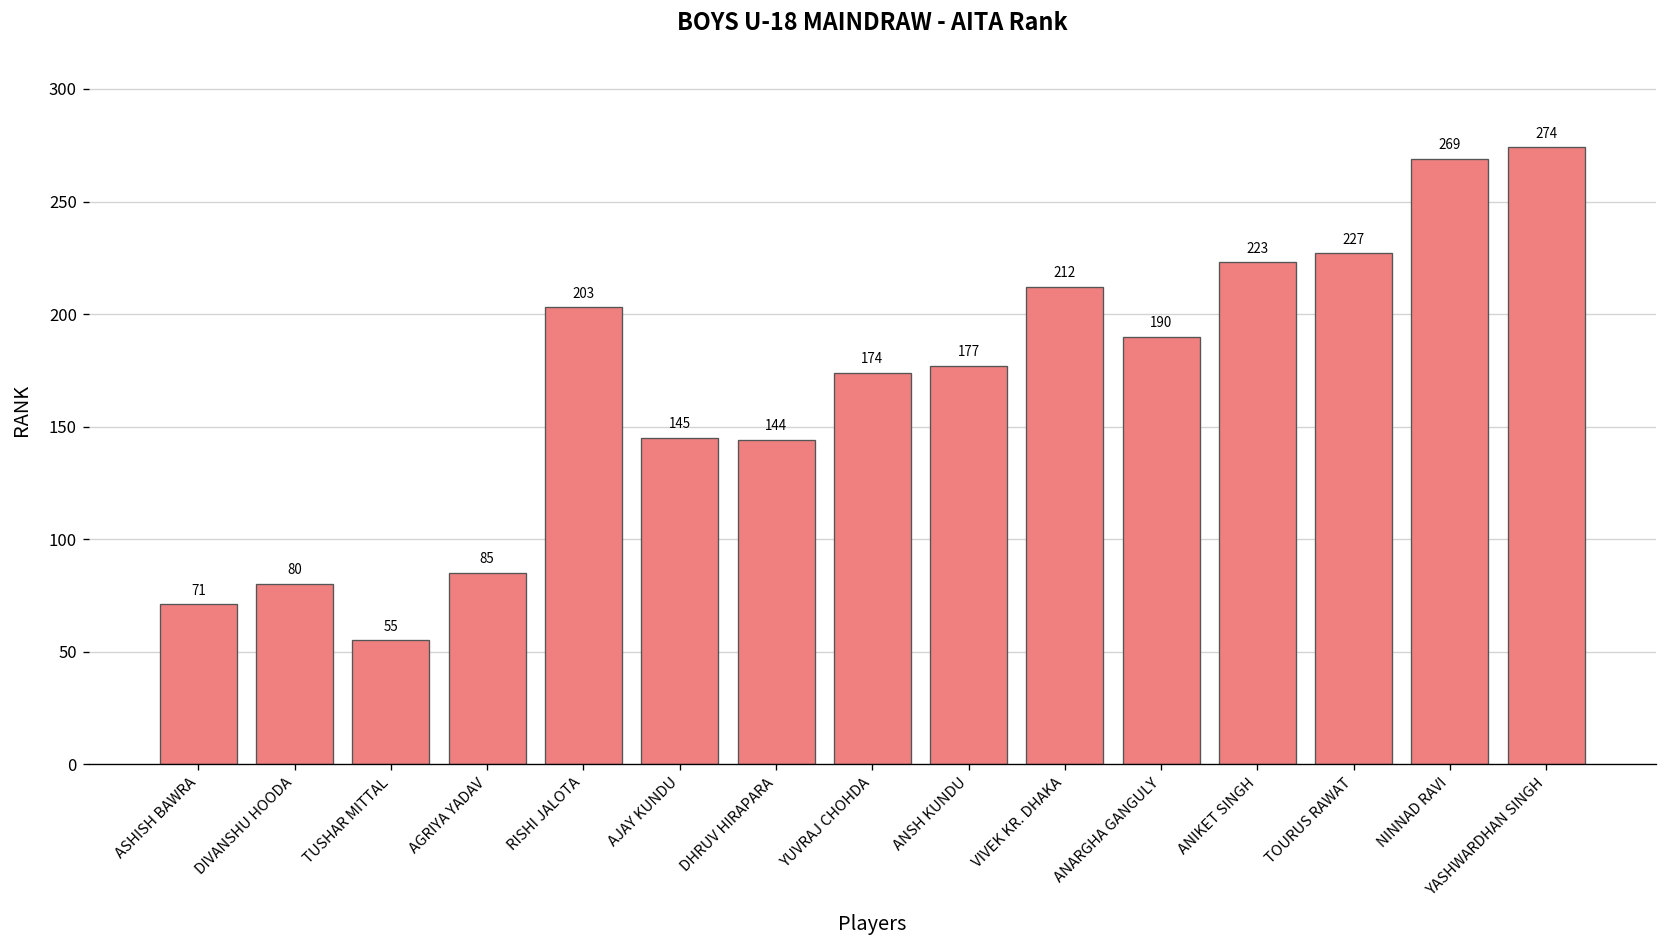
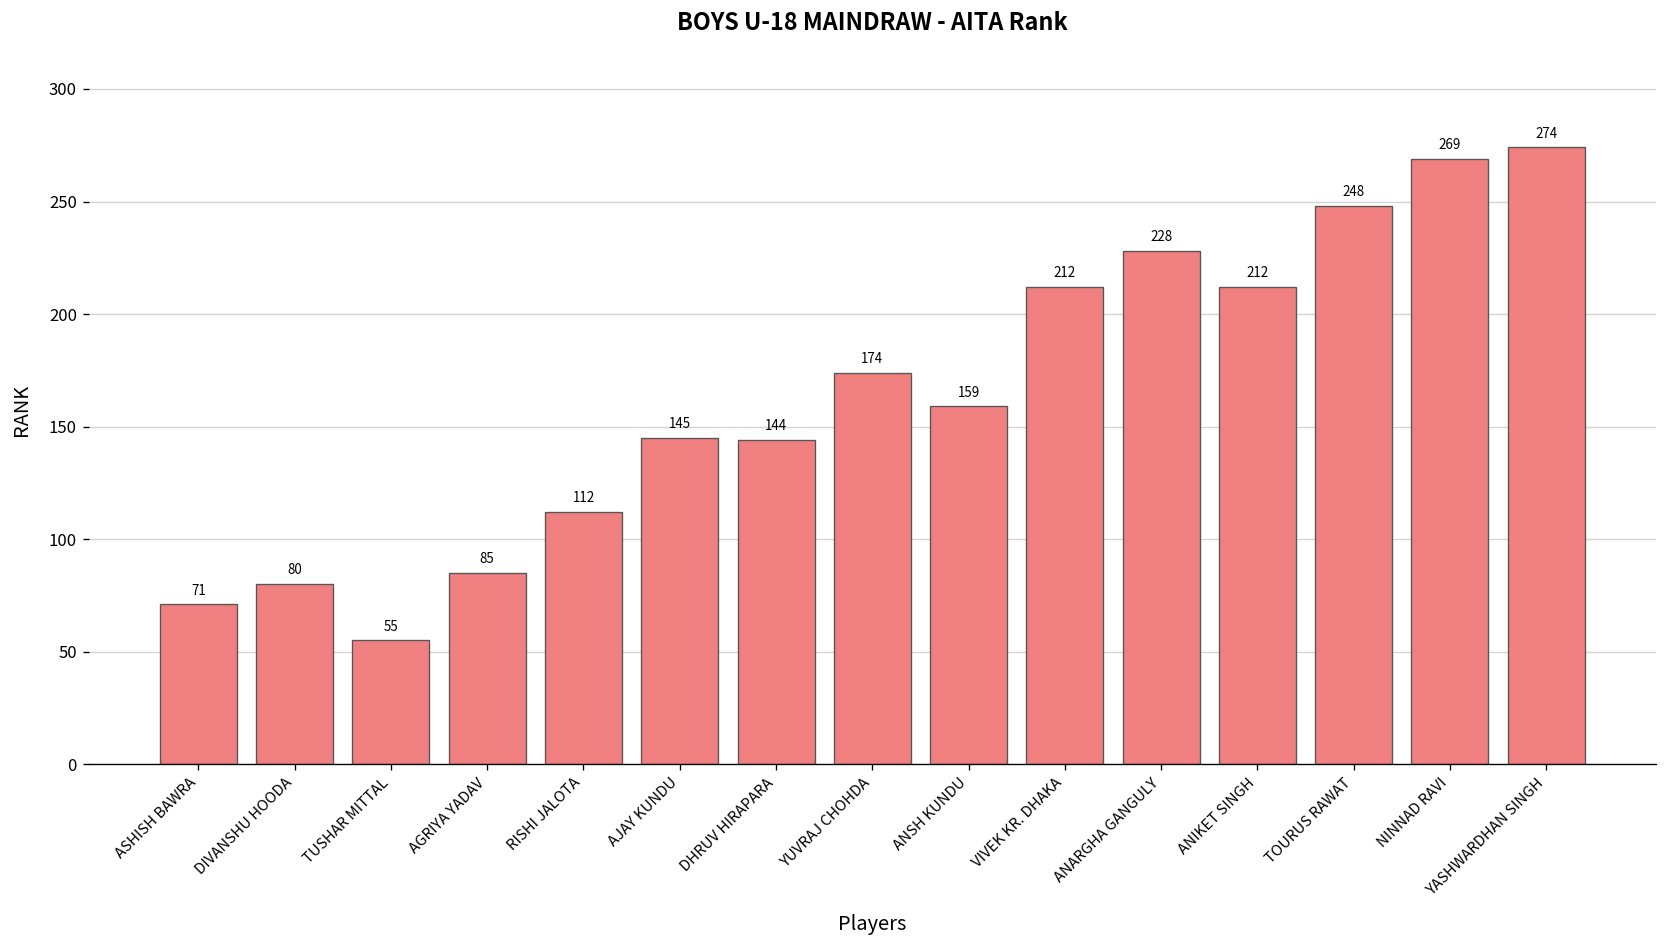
RISHI JALOTA: 203 -> 112
ANSH KUNDU: 177 -> 159
ANARGHA GANGULY: 190 -> 228
ANIKET SINGH: 223 -> 212
TOURUS RAWAT: 227 -> 248
